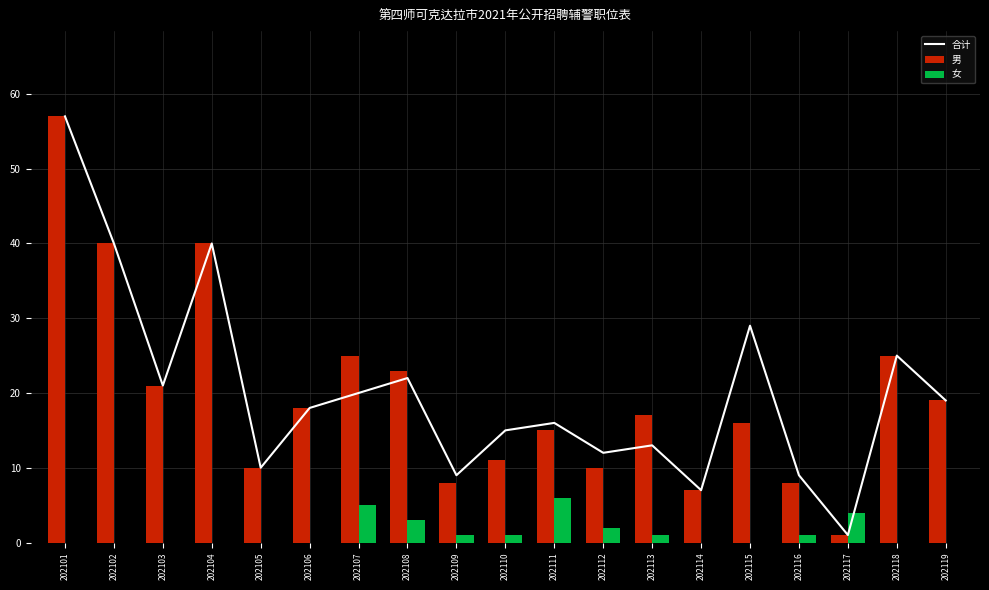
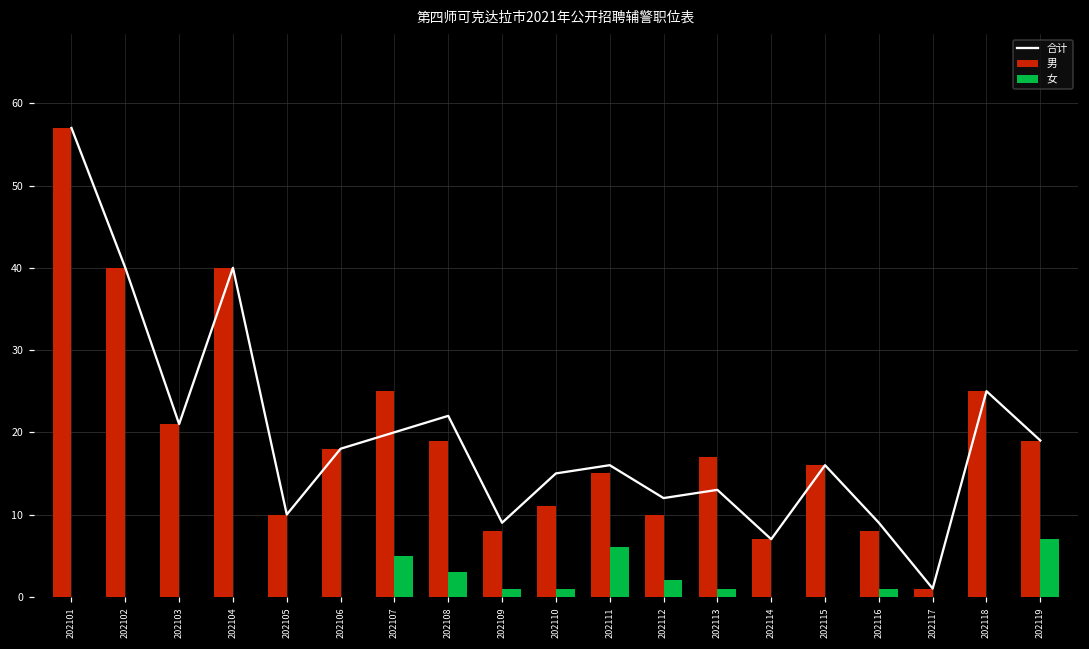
男, 202108: 23 -> 19
合计, 202115: 29 -> 16
女, 202117: 4 -> 0
女, 202119: 0 -> 7
